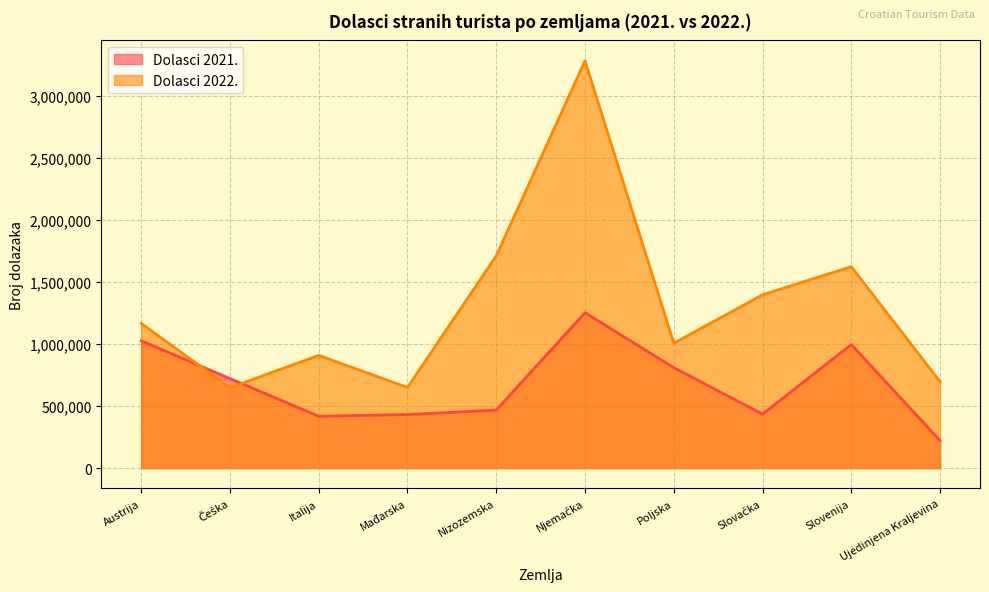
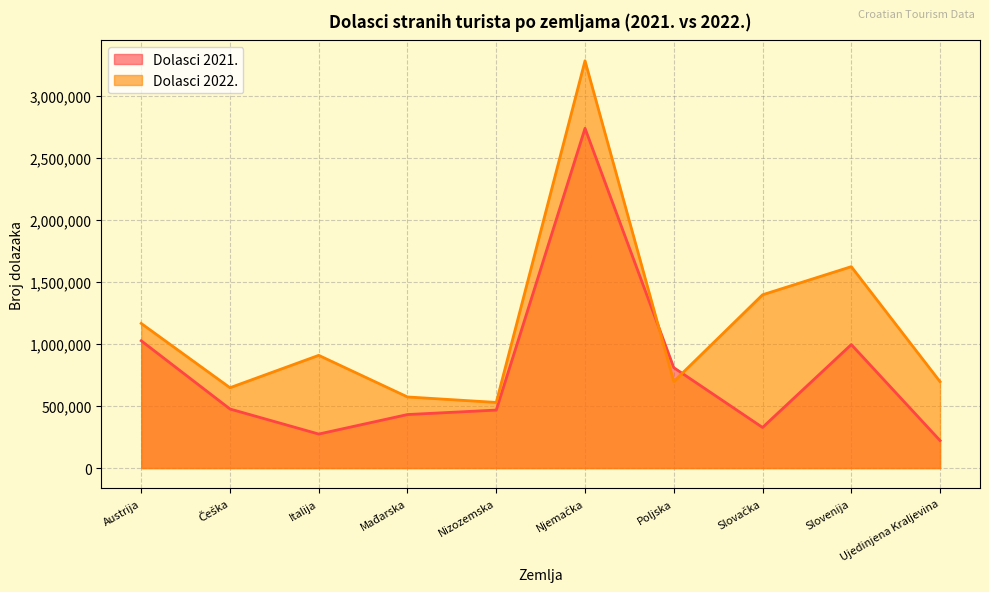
Dolasci 2021., Češka: 720,000 -> 480,000
Dolasci 2021., Italija: 420,000 -> 270,000
Dolasci 2022., Mađarska: 650,000 -> 570,000
Dolasci 2022., Nizozemska: 1,710,000 -> 530,000
Dolasci 2021., Njemačka: 1,250,000 -> 2,740,000
Dolasci 2022., Poljska: 1,010,000 -> 700,000
Dolasci 2021., Slovačka: 430,000 -> 330,000
